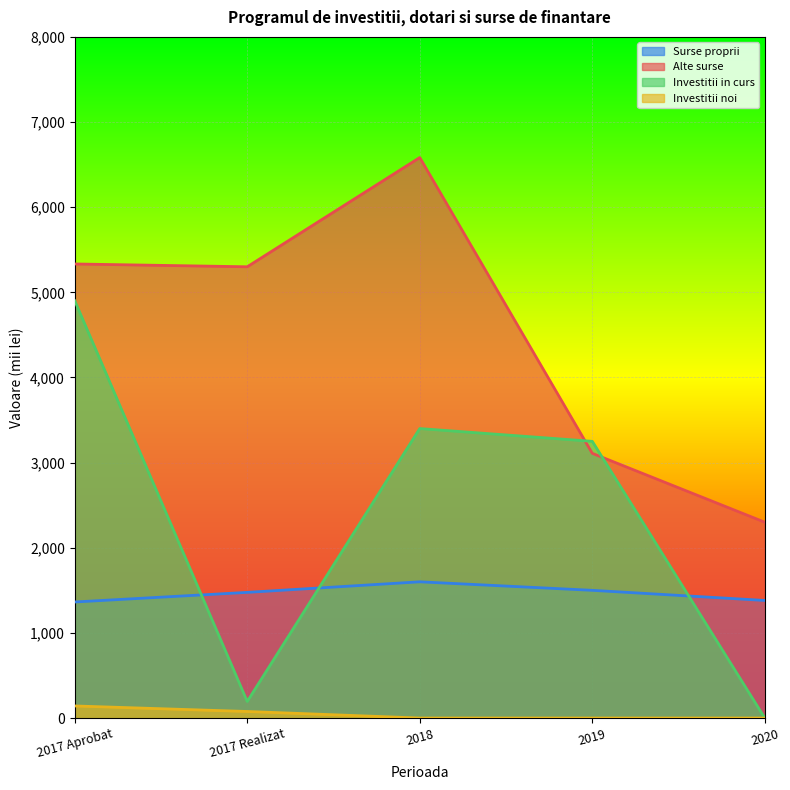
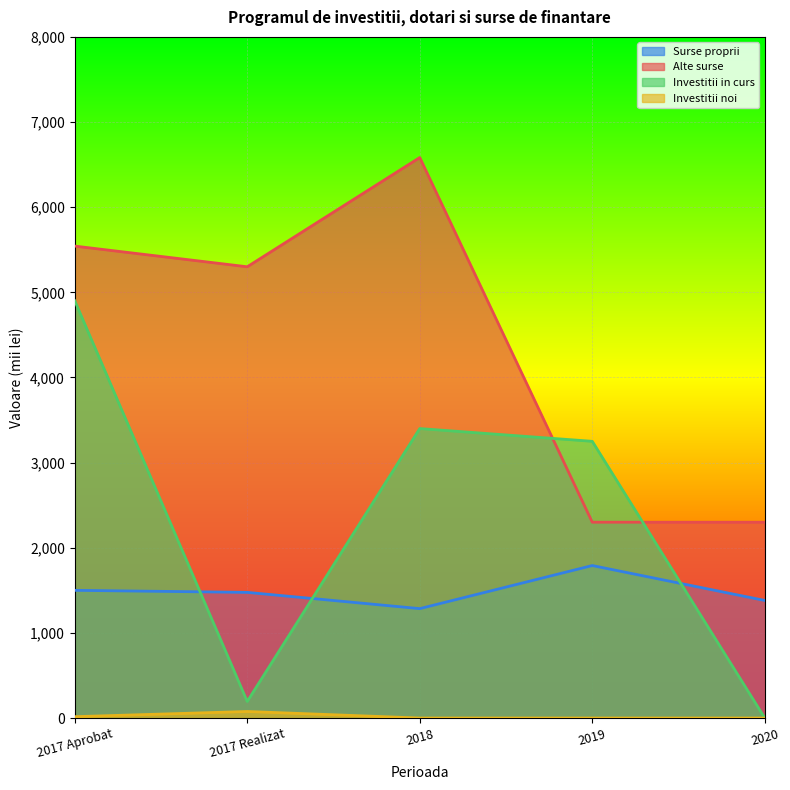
Surse proprii, 2017 Aprobat: 1,400 -> 1,500
Alte surse, 2017 Aprobat: 5,300 -> 5,500
Investitii noi, 2017 Aprobat: 100 -> 0
Surse proprii, 2018: 1,600 -> 1,300
Surse proprii, 2019: 1,500 -> 1,800
Alte surse, 2019: 3,100 -> 2,300
